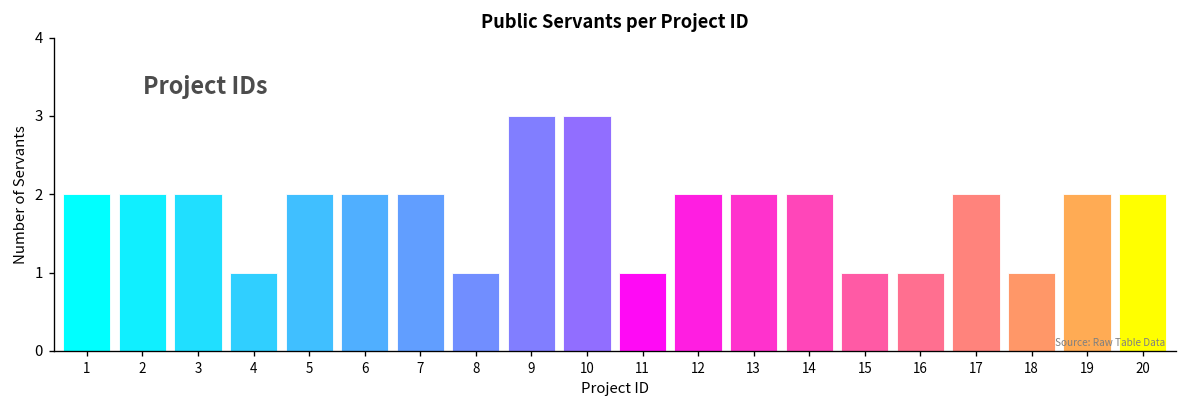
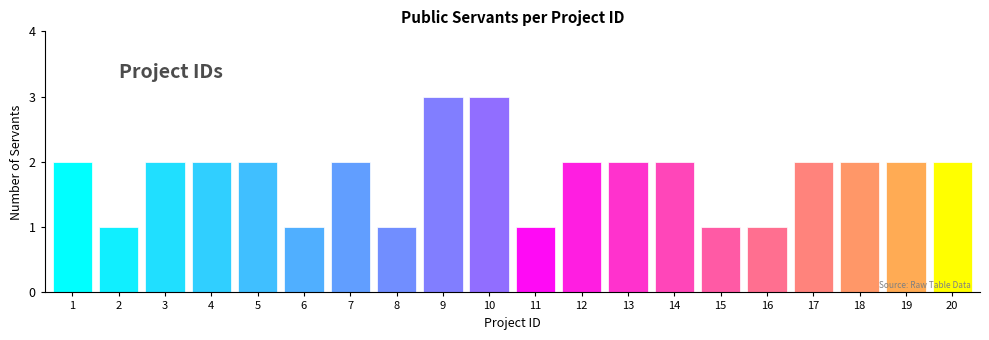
2: 2 -> 1
4: 1 -> 2
6: 2 -> 1
18: 1 -> 2
